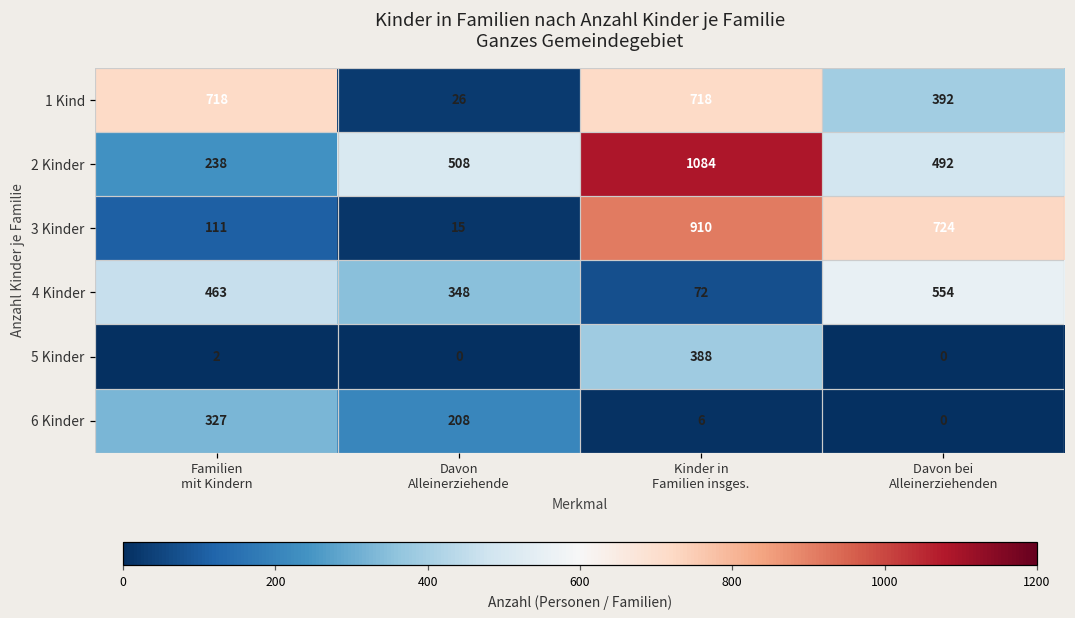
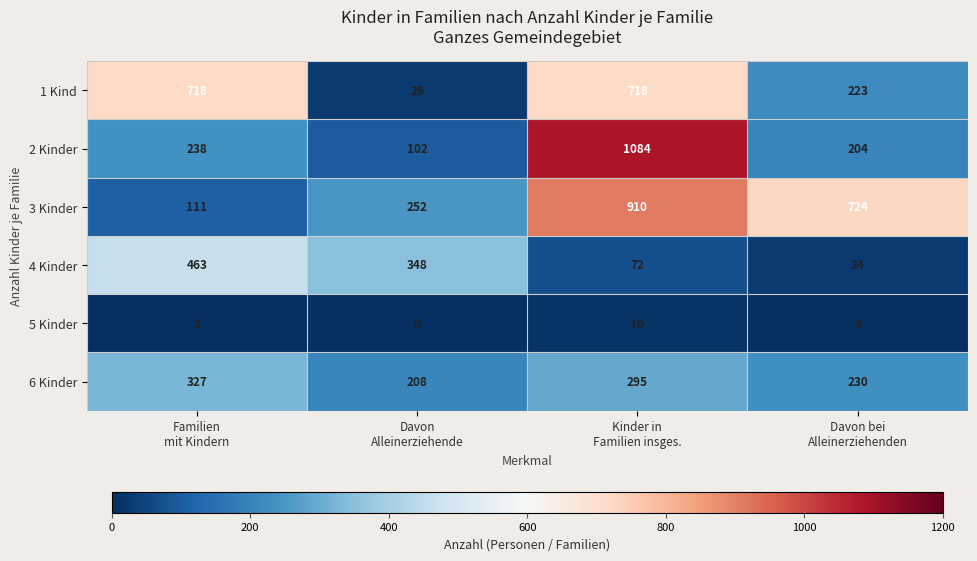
1 Kind, Davon bei Alleinerziehenden: 392 -> 223
2 Kinder, Davon Alleinerziehende: 508 -> 102
2 Kinder, Davon bei Alleinerziehenden: 492 -> 204
3 Kinder, Davon Alleinerziehende: 15 -> 252
4 Kinder, Davon bei Alleinerziehenden: 554 -> 24
5 Kinder, Kinder in Familien insges.: 388 -> 10
6 Kinder, Kinder in Familien insges.: 6 -> 295
6 Kinder, Davon bei Alleinerziehenden: 0 -> 230
